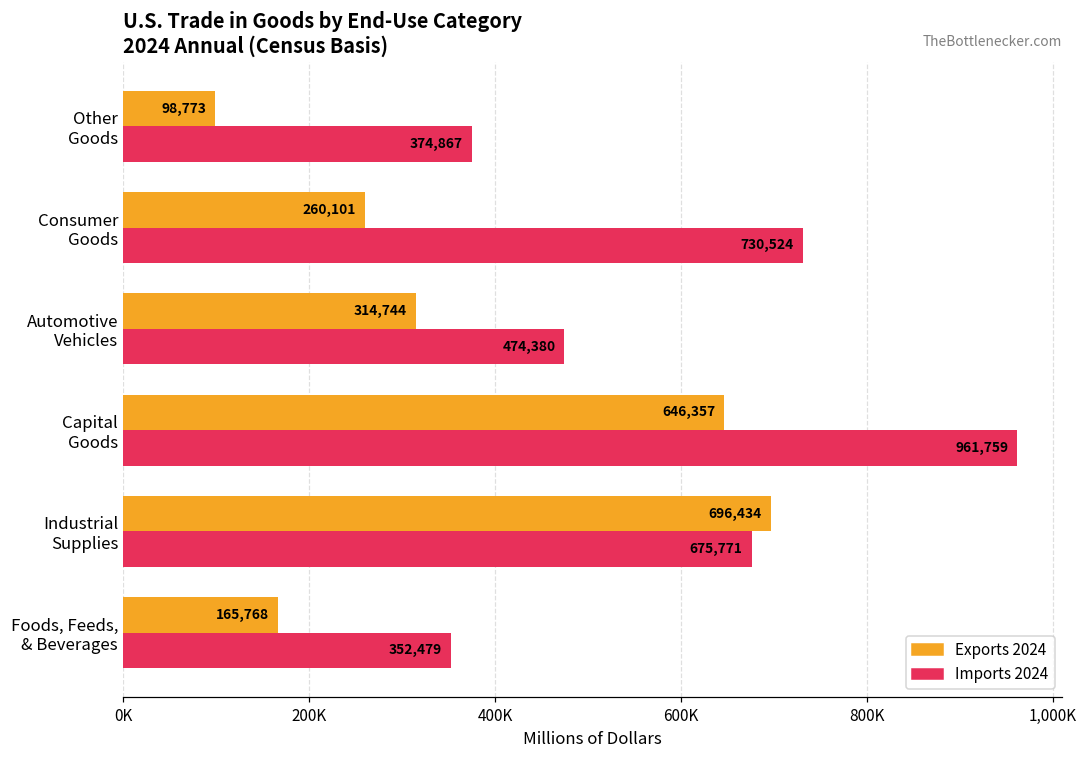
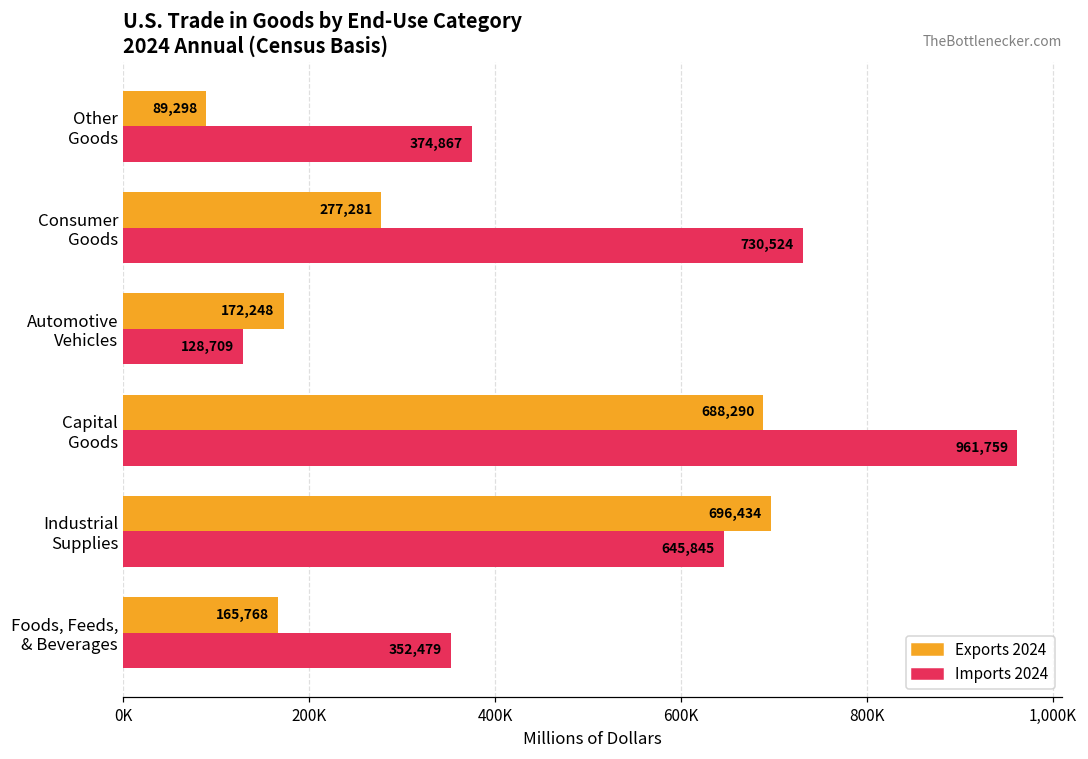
Exports 2024, Other Goods: 98,773 -> 89,298
Exports 2024, Consumer Goods: 260,101 -> 277,281
Exports 2024, Automotive Vehicles: 314,744 -> 172,248
Imports 2024, Automotive Vehicles: 474,380 -> 128,709
Exports 2024, Capital Goods: 646,357 -> 688,290
Imports 2024, Industrial Supplies: 675,771 -> 645,845
